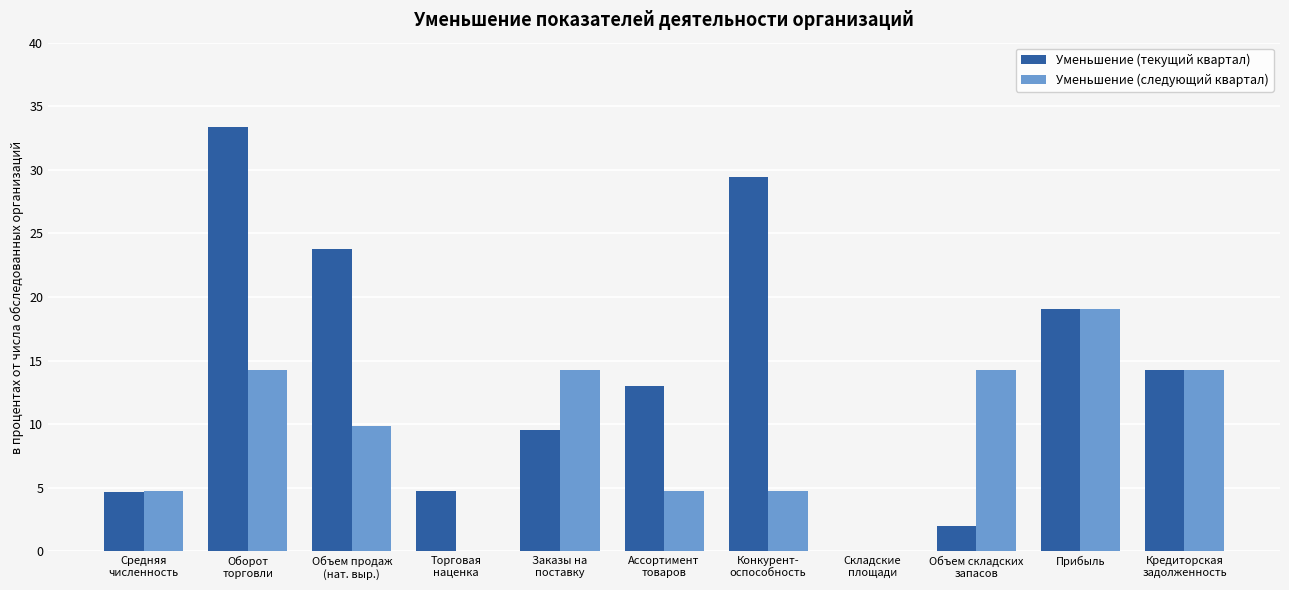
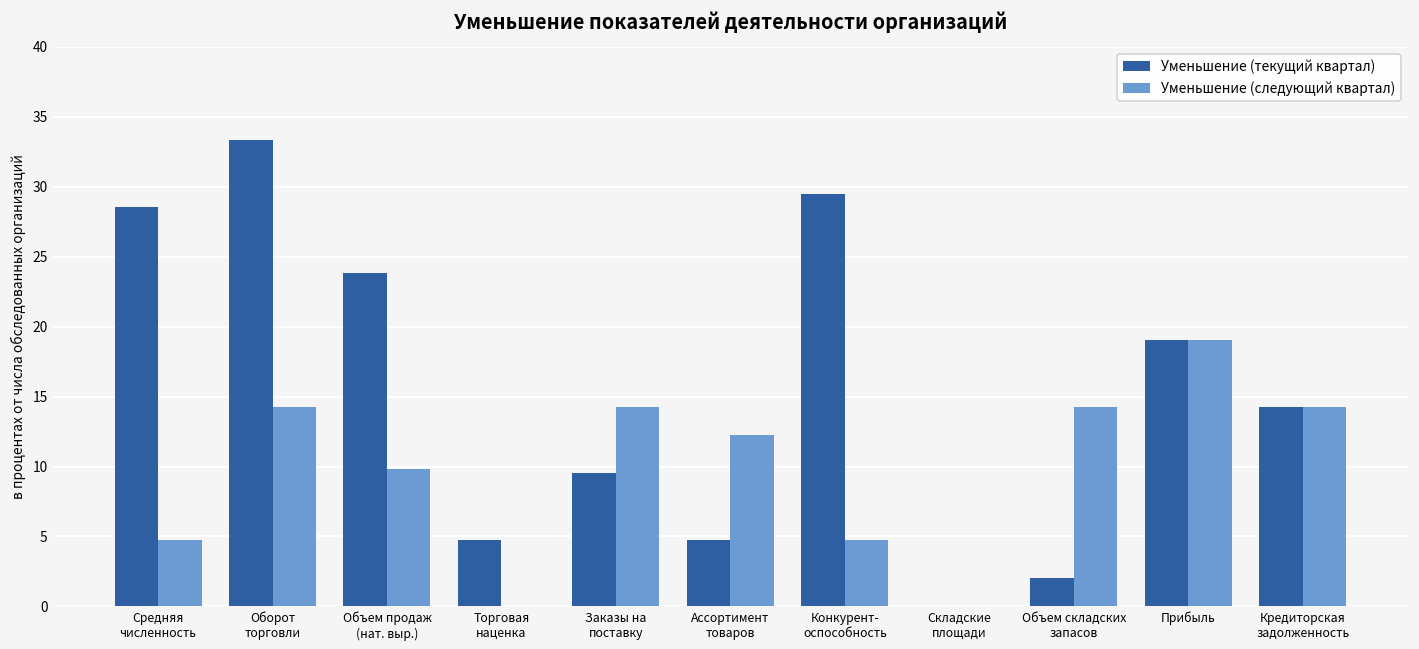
Уменьшение (текущий квартал), Средняя численность: 4.7 -> 28.6
Уменьшение (текущий квартал), Ассортимент товаров: 13.0 -> 4.8
Уменьшение (следующий квартал), Ассортимент товаров: 4.8 -> 12.3
